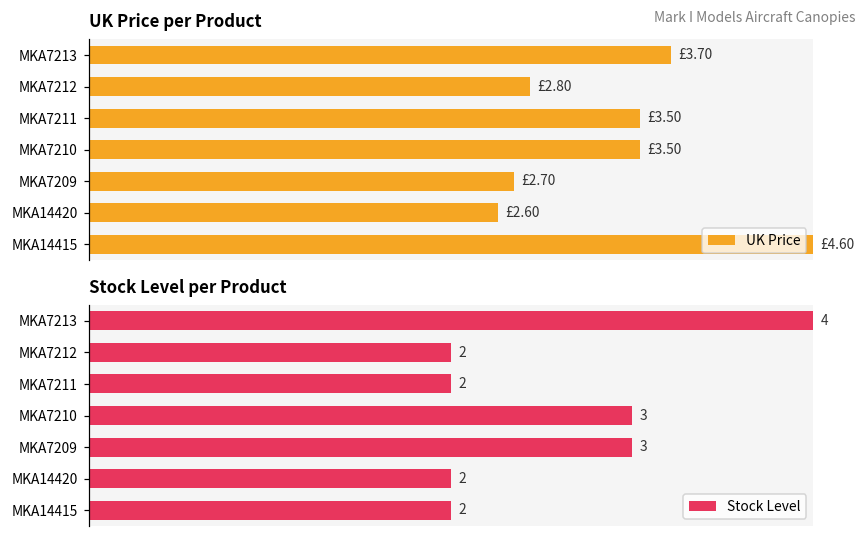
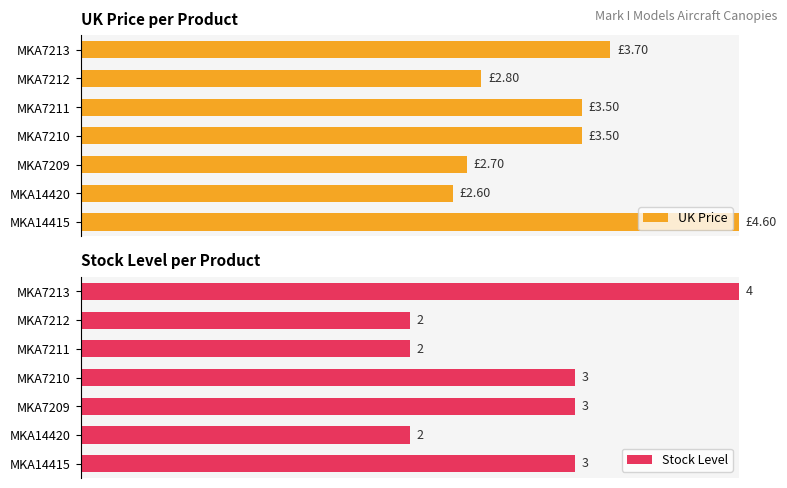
Stock Level per Product, MKA14415: 2 -> 3
